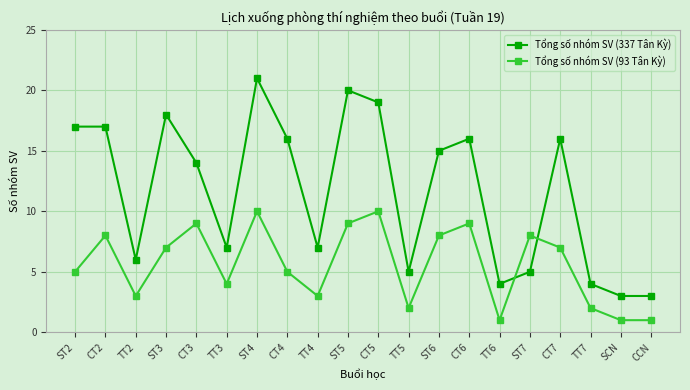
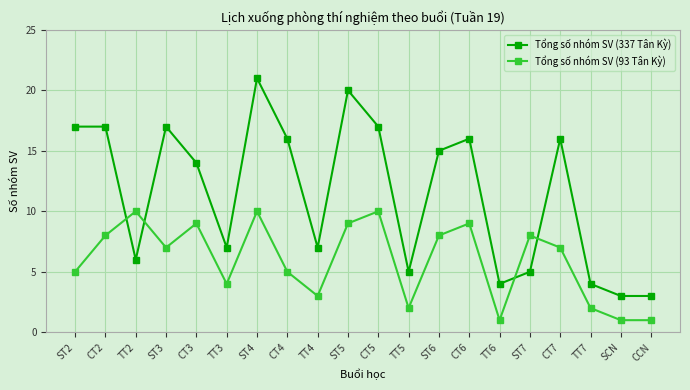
Tổng số nhóm SV (93 Tân Kỳ), TT2: 3 -> 10
Tổng số nhóm SV (337 Tân Kỳ), ST3: 18 -> 17
Tổng số nhóm SV (337 Tân Kỳ), CT5: 19 -> 17
